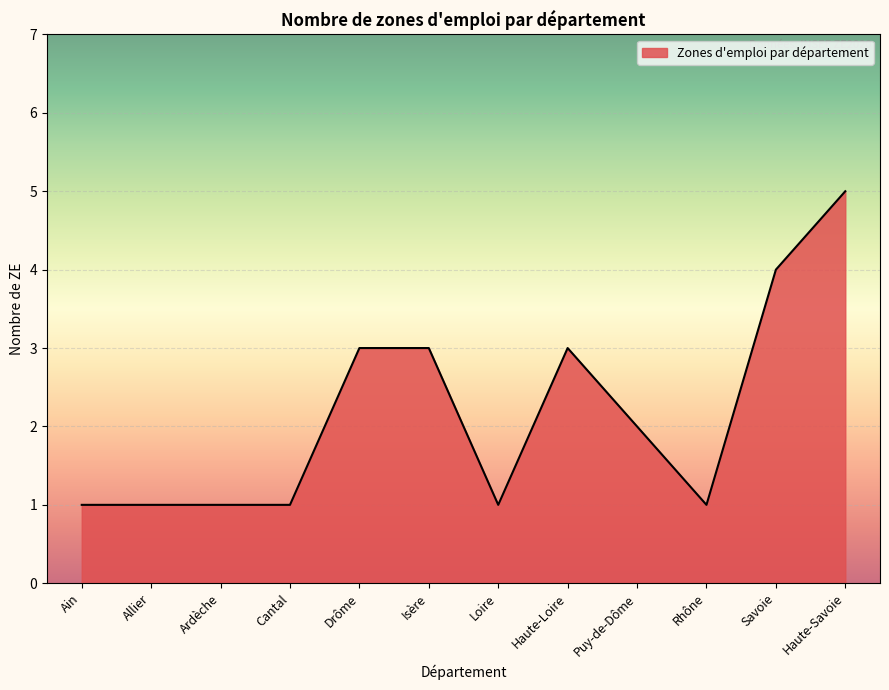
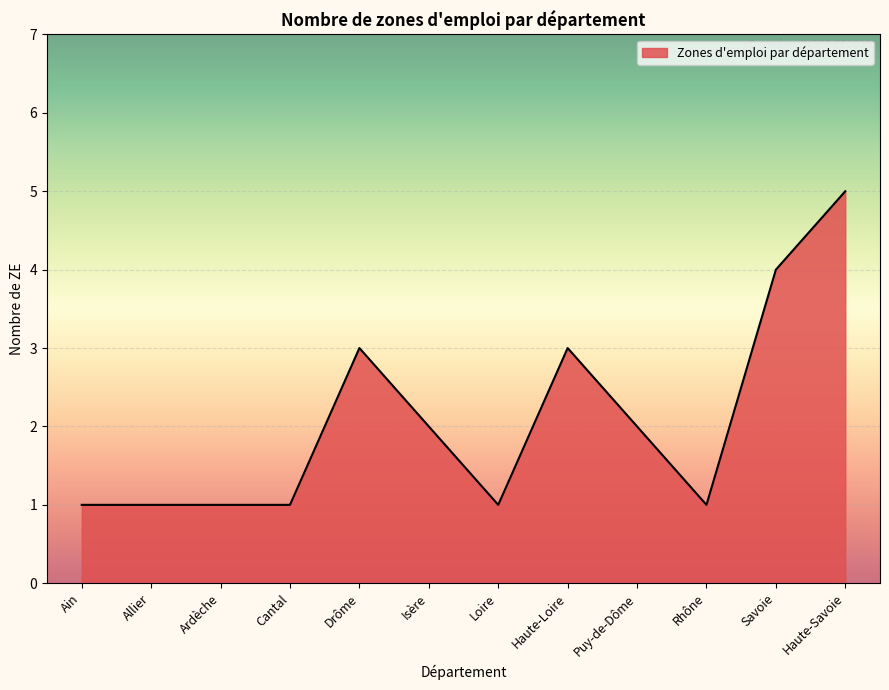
Isère: 3 -> 2
